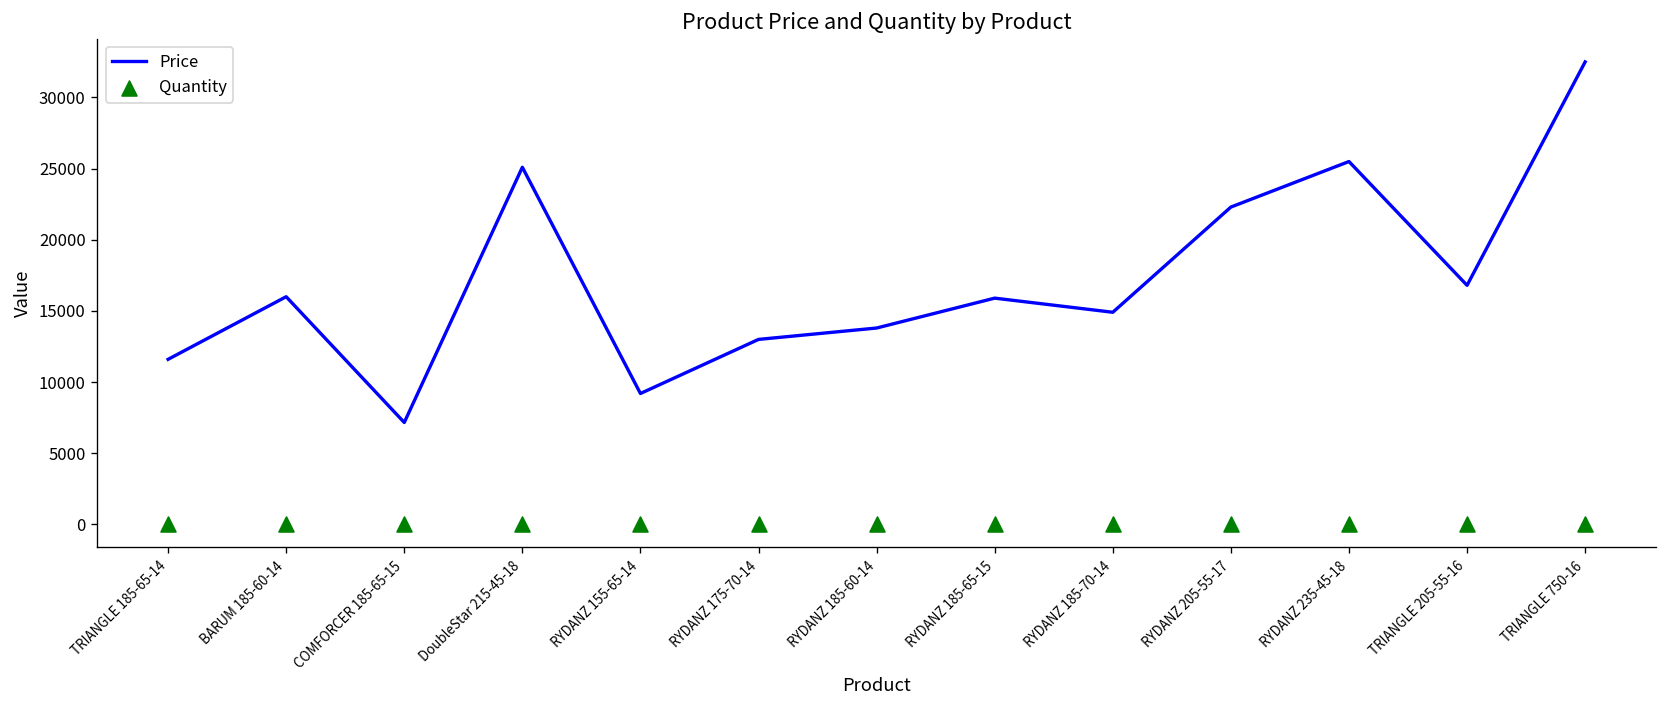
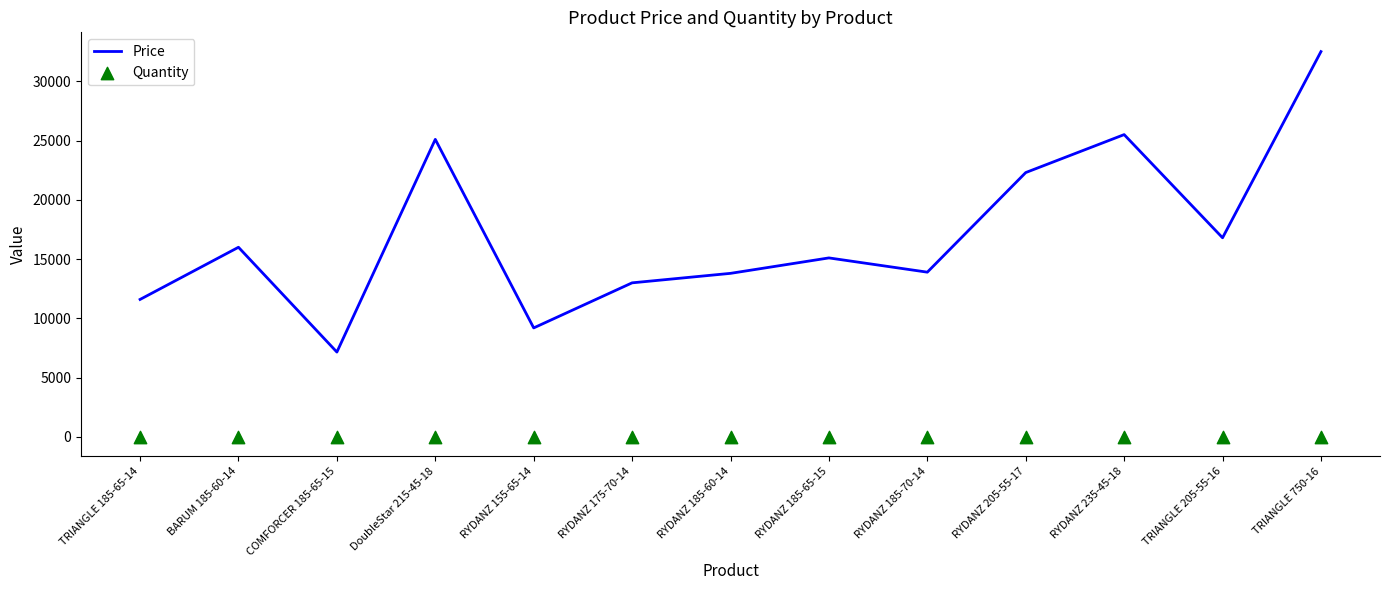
Price, RYDANZ 185-65-15: 15900 -> 15100
Price, RYDANZ 185-70-14: 14900 -> 13900
